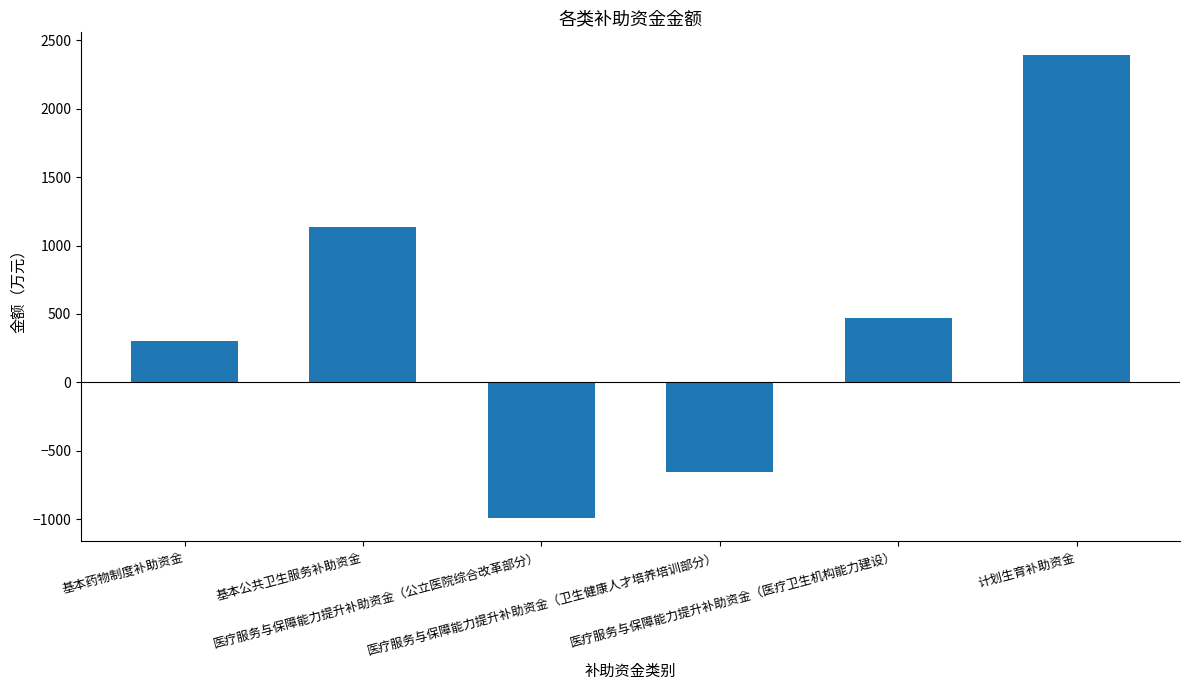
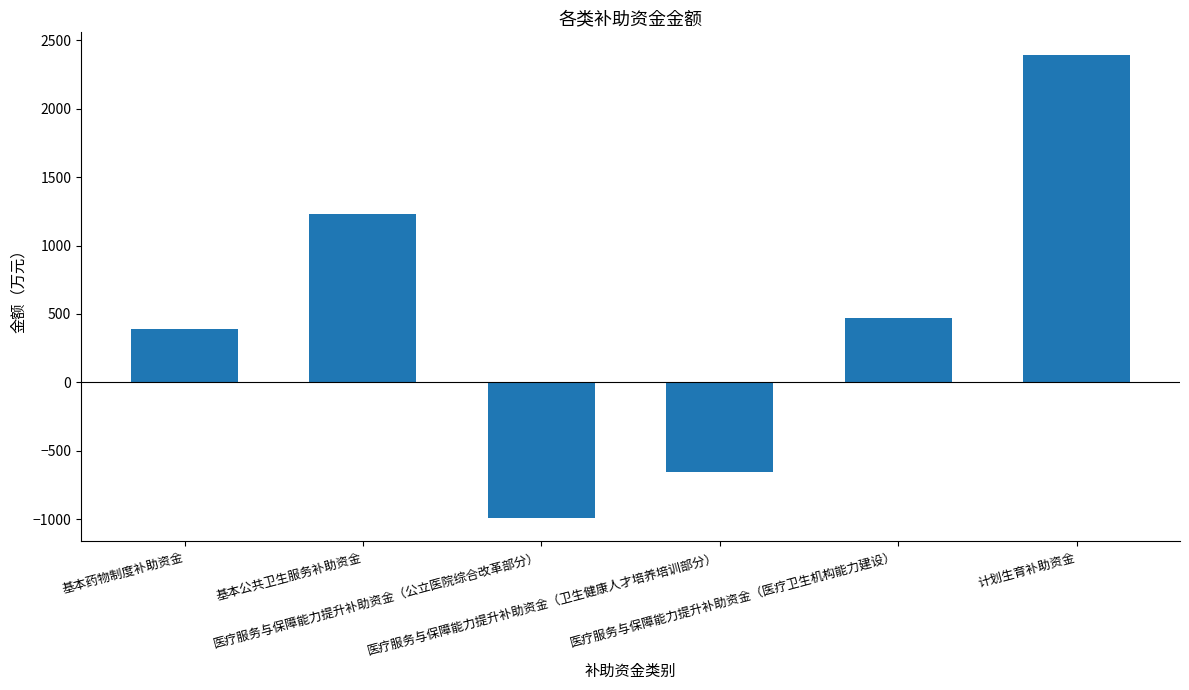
基本药物制度补助资金: 310 -> 390
基本公共卫生服务补助资金: 1140 -> 1230
